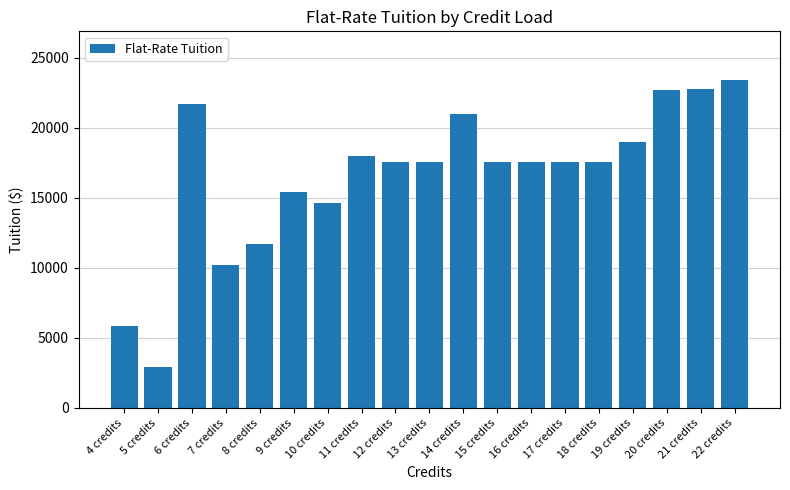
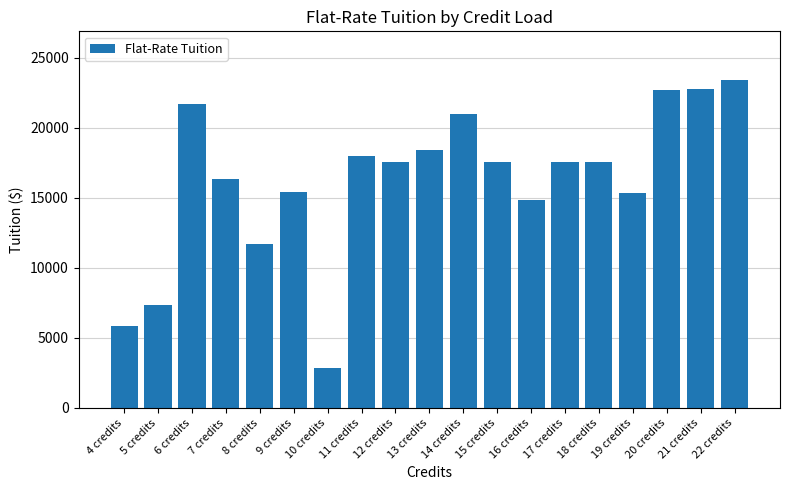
5 credits: 2900 -> 7300
7 credits: 10200 -> 16300
10 credits: 14600 -> 2800
13 credits: 17500 -> 18400
16 credits: 17500 -> 14900
19 credits: 19000 -> 15300
